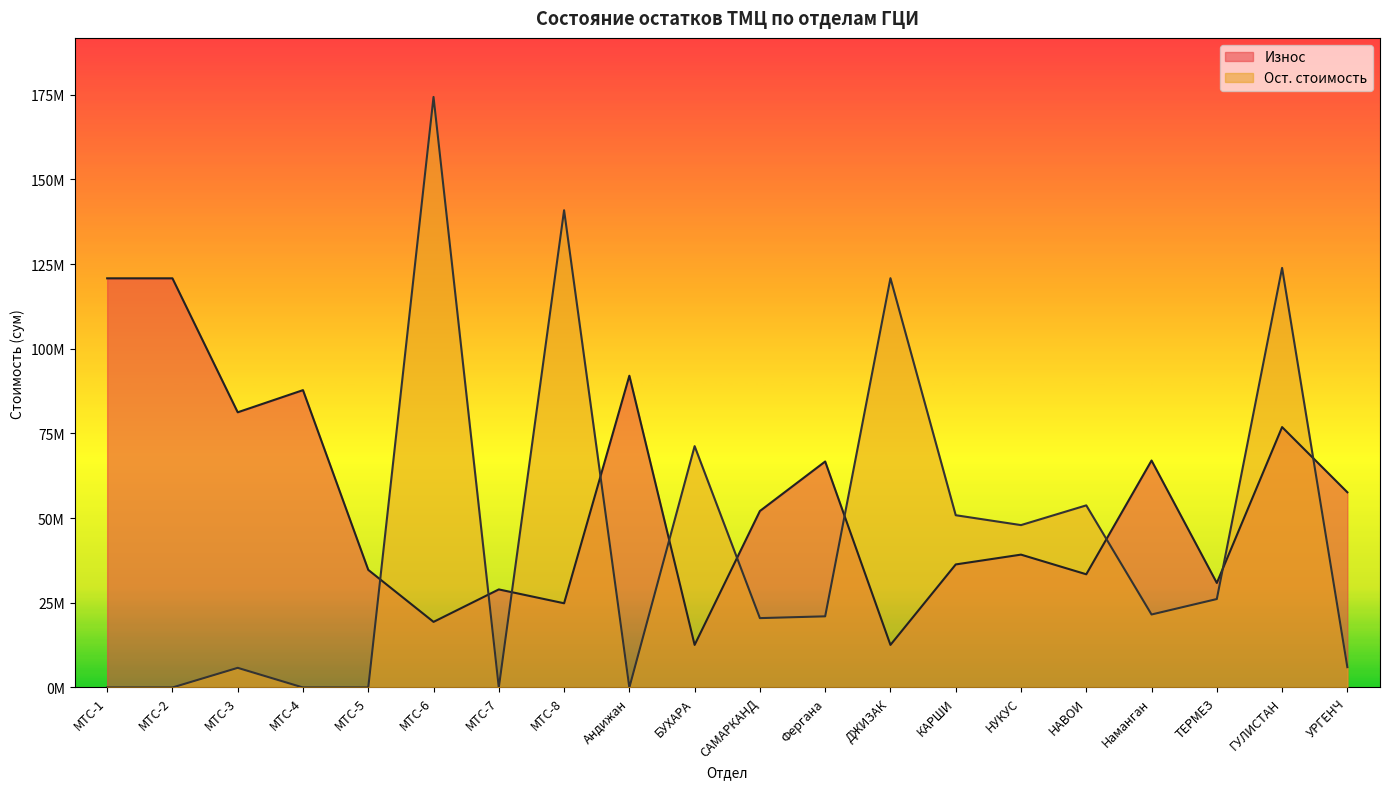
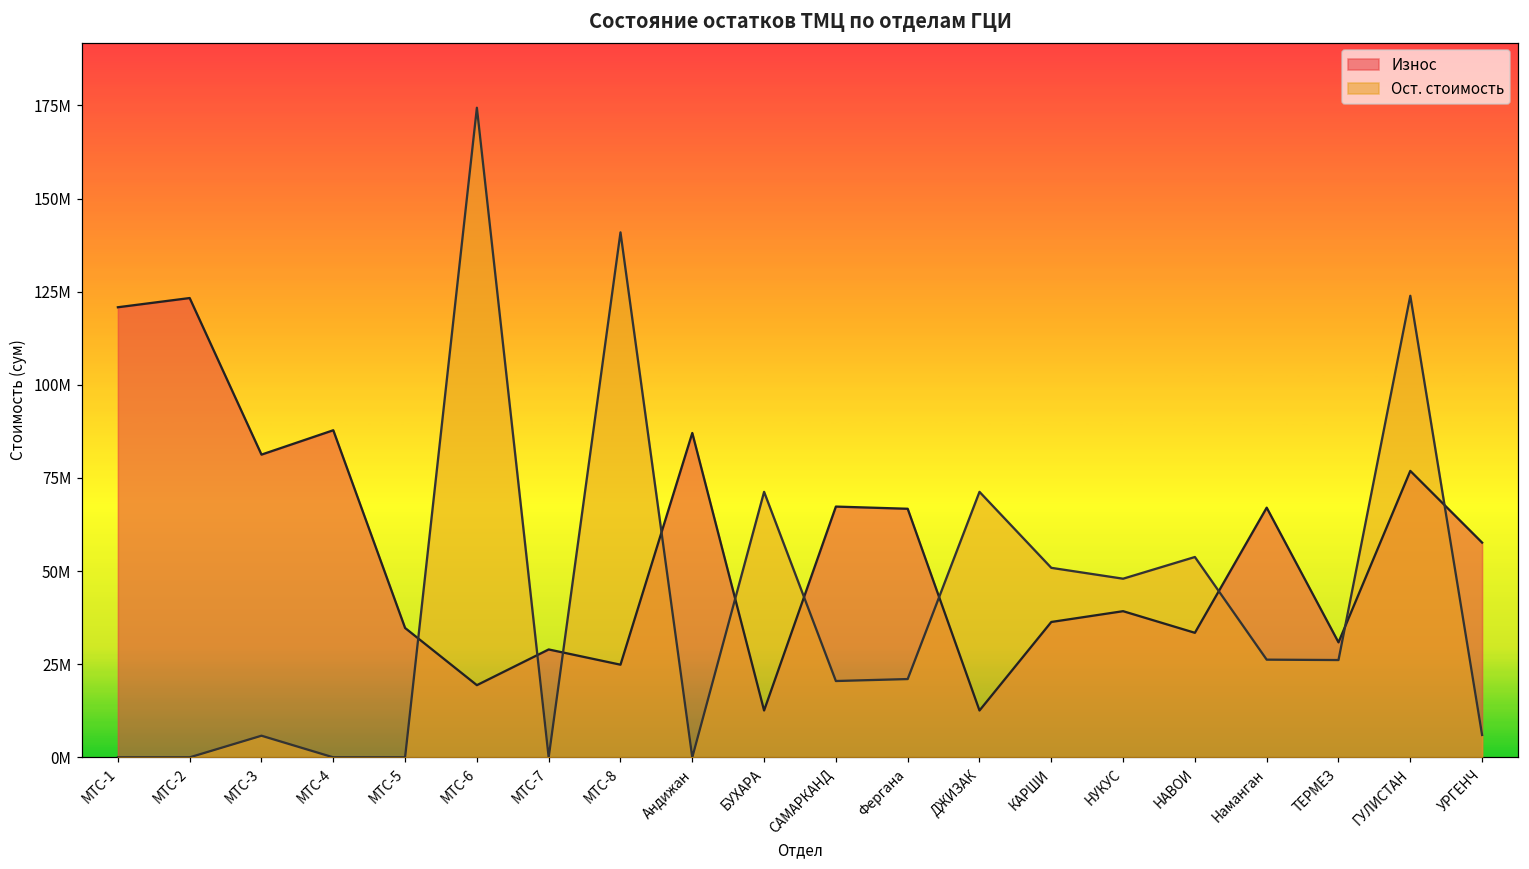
Износ, МТС-2: 121000000 -> 123000000
Износ, Андижан: 92000000 -> 87000000
Износ, САМАРКАНД: 52000000 -> 67000000
Ост. стоимость, ДЖИЗАК: 121000000 -> 71000000
Ост. стоимость, Наманган: 22000000 -> 26000000
